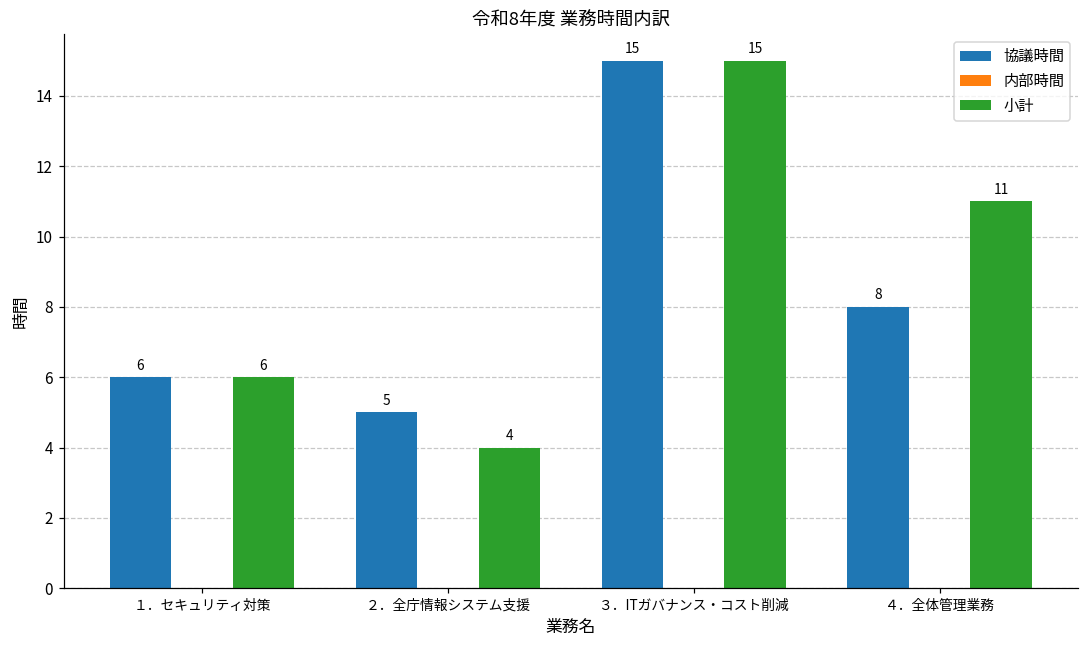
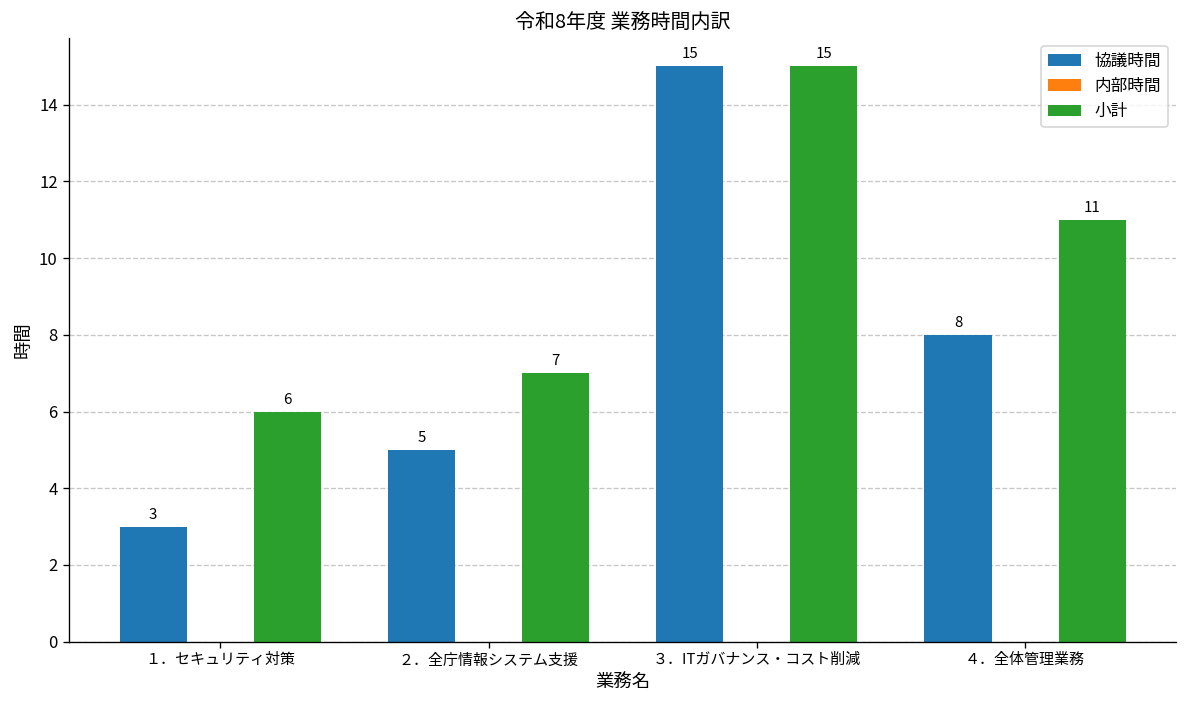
協議時間, １．セキュリティ対策: 6 -> 3
小計, ２．全庁情報システム支援: 4 -> 7
